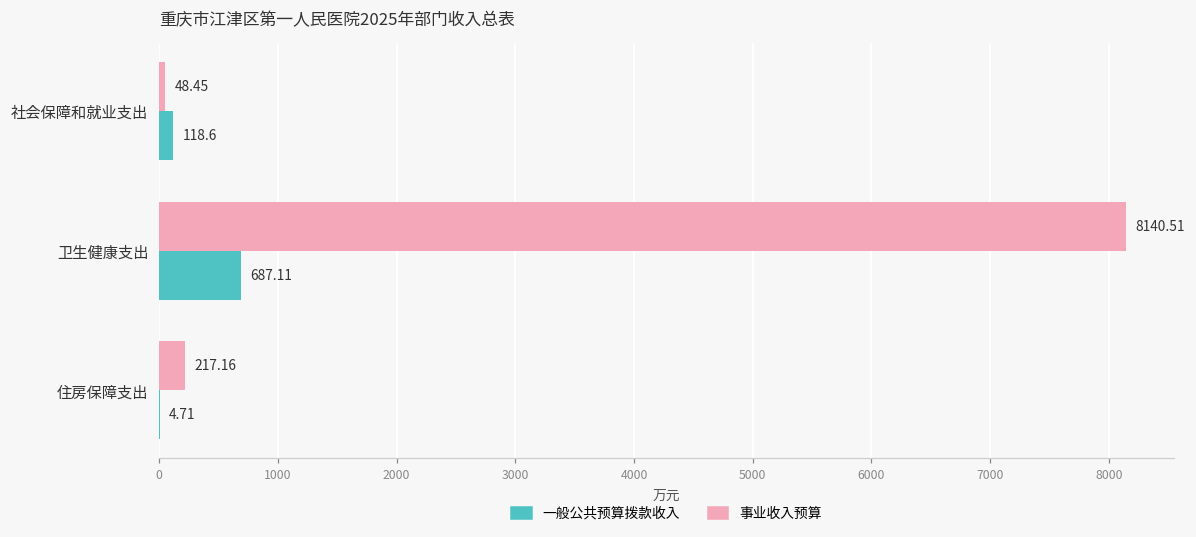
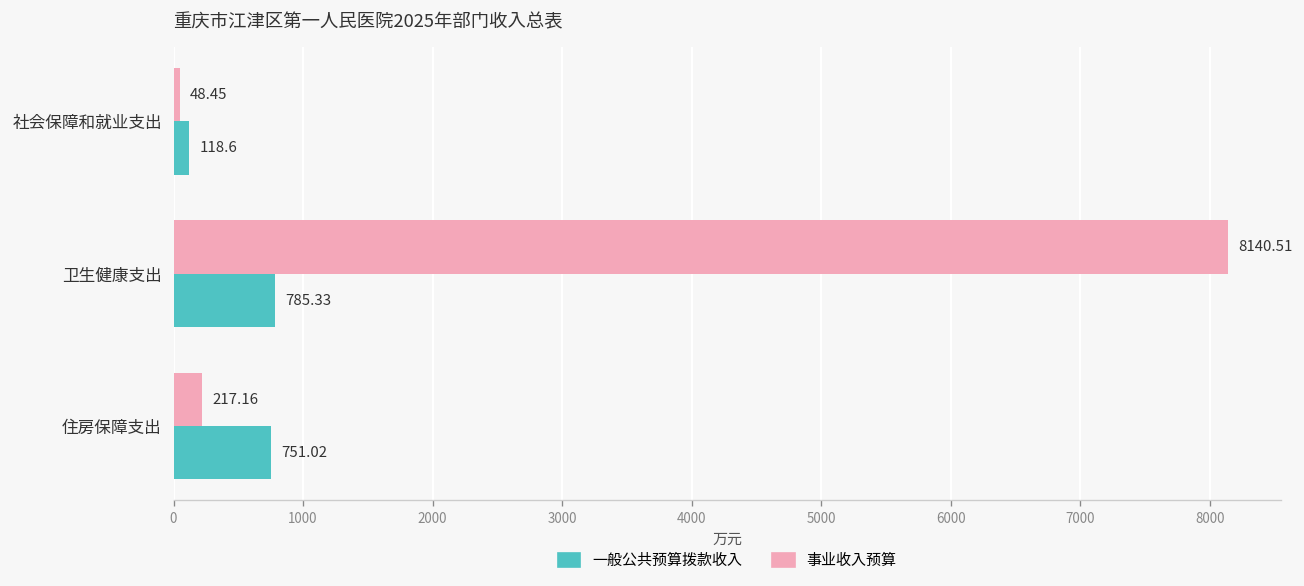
一般公共预算拨款收入, 卫生健康支出: 687.11 -> 785.33
一般公共预算拨款收入, 住房保障支出: 4.71 -> 751.02
